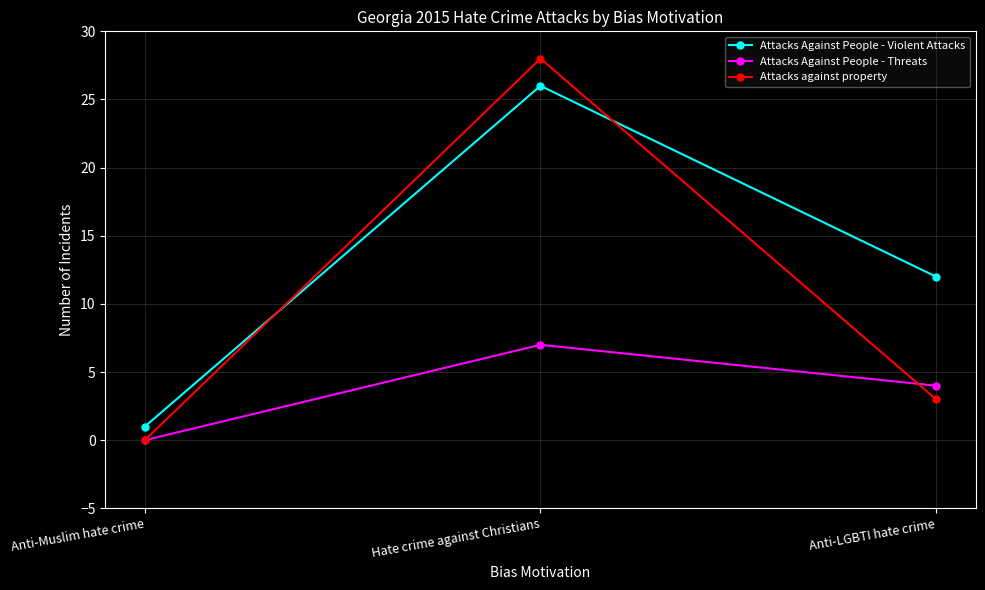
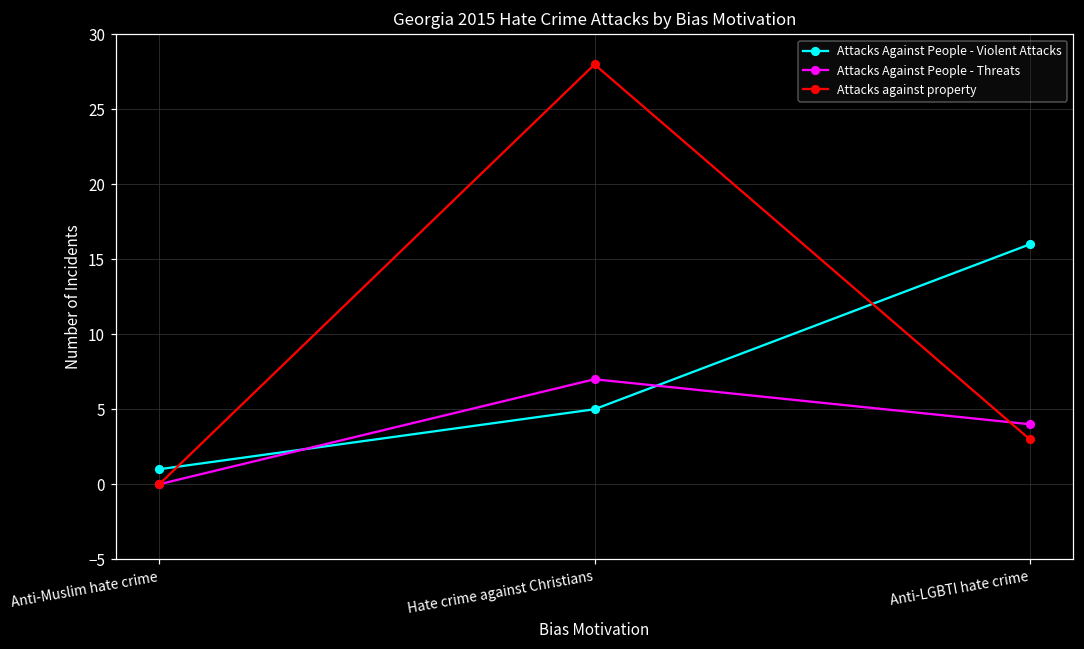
Attacks Against People - Violent Attacks, Hate crime against Christians: 26 -> 5
Attacks Against People - Violent Attacks, Anti-LGBTI hate crime: 12 -> 16
